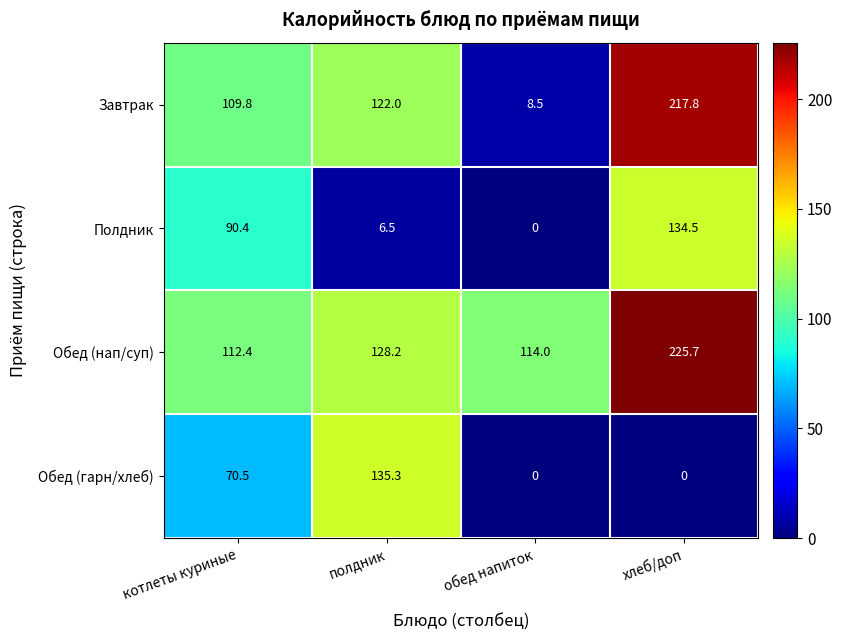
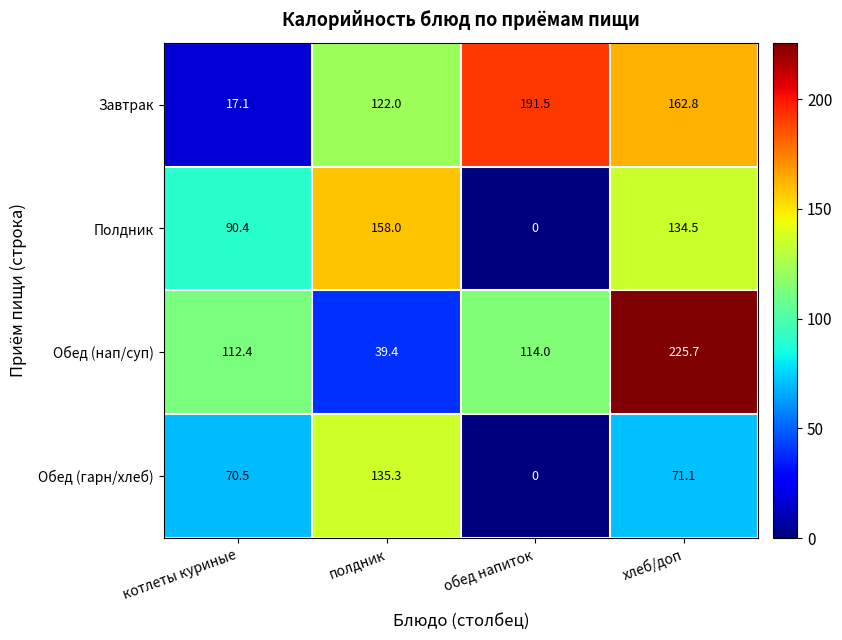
Завтрак, котлеты куриные: 109.8 -> 17.1
Завтрак, обед напиток: 8.5 -> 191.5
Завтрак, хлеб/доп: 217.8 -> 162.8
Полдник, полдник: 6.5 -> 158.0
Обед (нап/суп), полдник: 128.2 -> 39.4
Обед (гарн/хлеб), хлеб/доп: 0 -> 71.1
